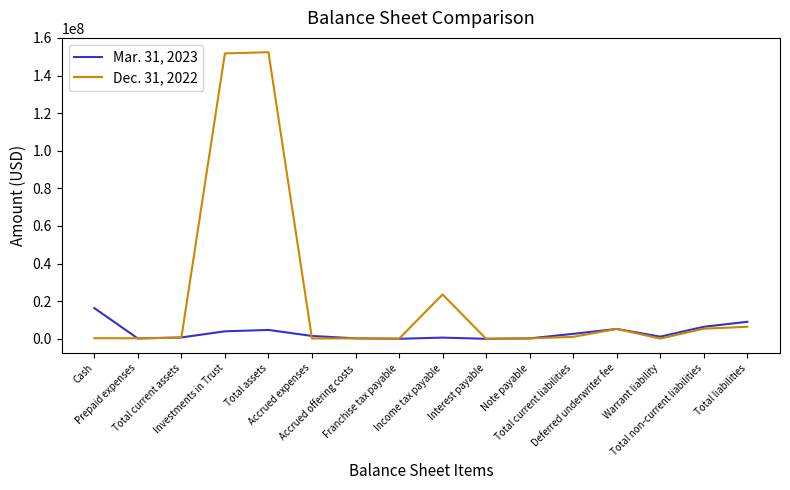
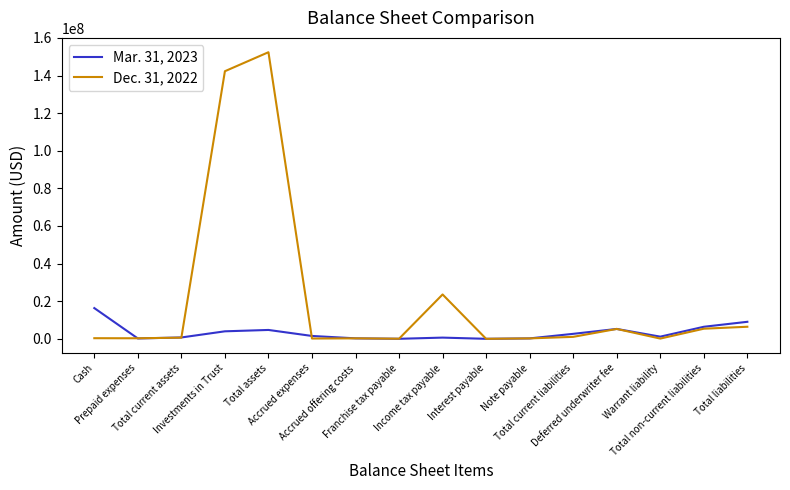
Dec. 31, 2022, Investments in Trust: 152000000 -> 142000000
